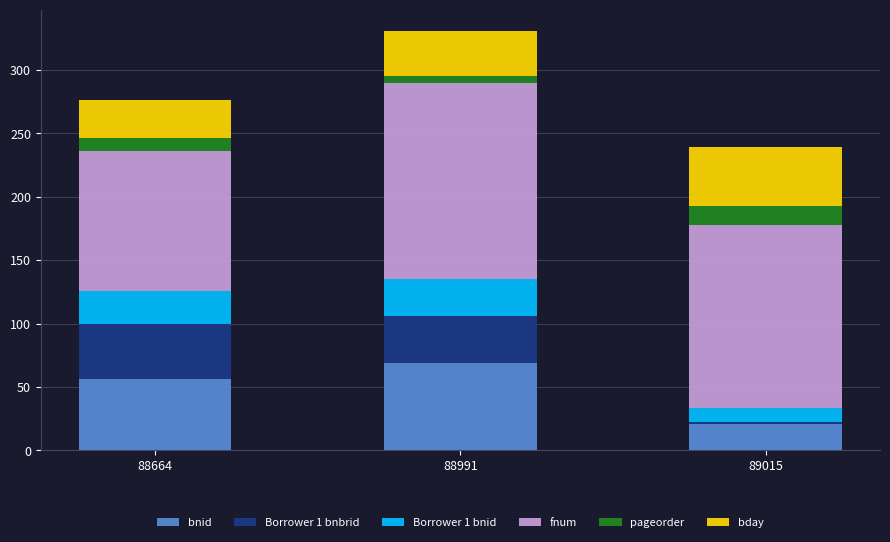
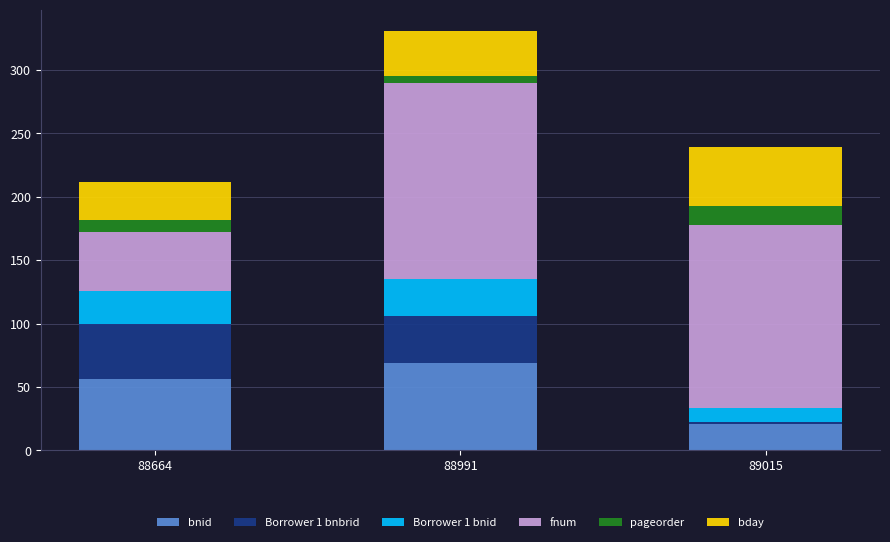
fnum, 88664: 110 -> 46
